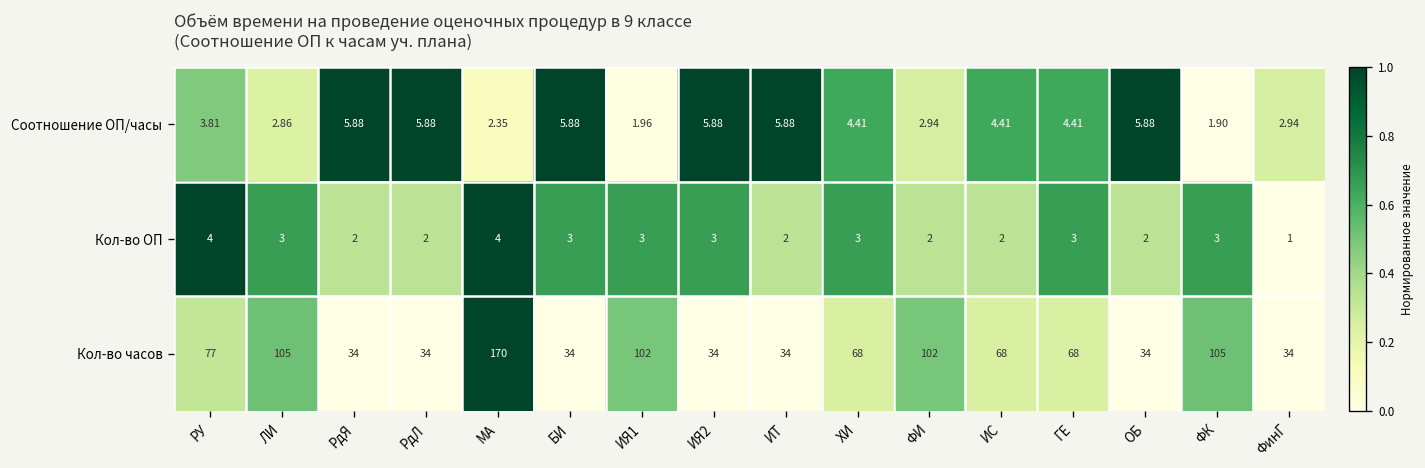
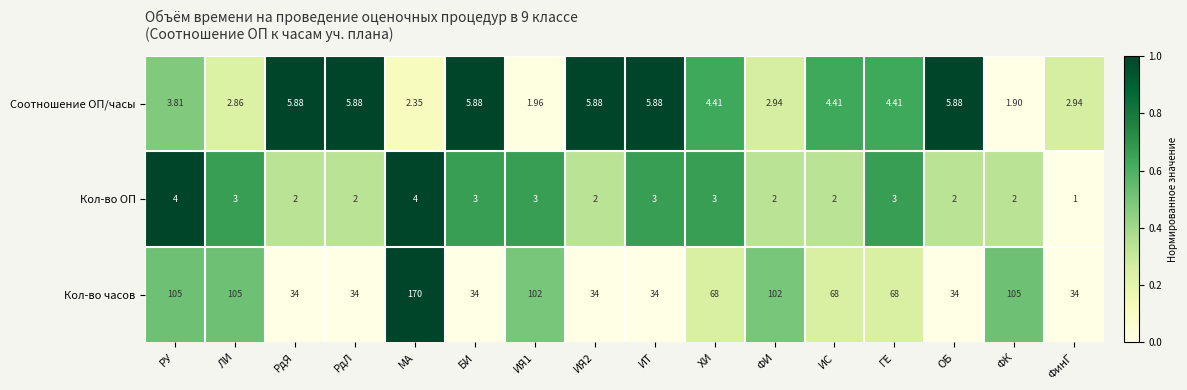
Кол-во ОП, ИЯ2: 3 -> 2
Кол-во ОП, ИТ: 2 -> 3
Кол-во ОП, ФК: 3 -> 2
Кол-во часов, РУ: 77 -> 105
